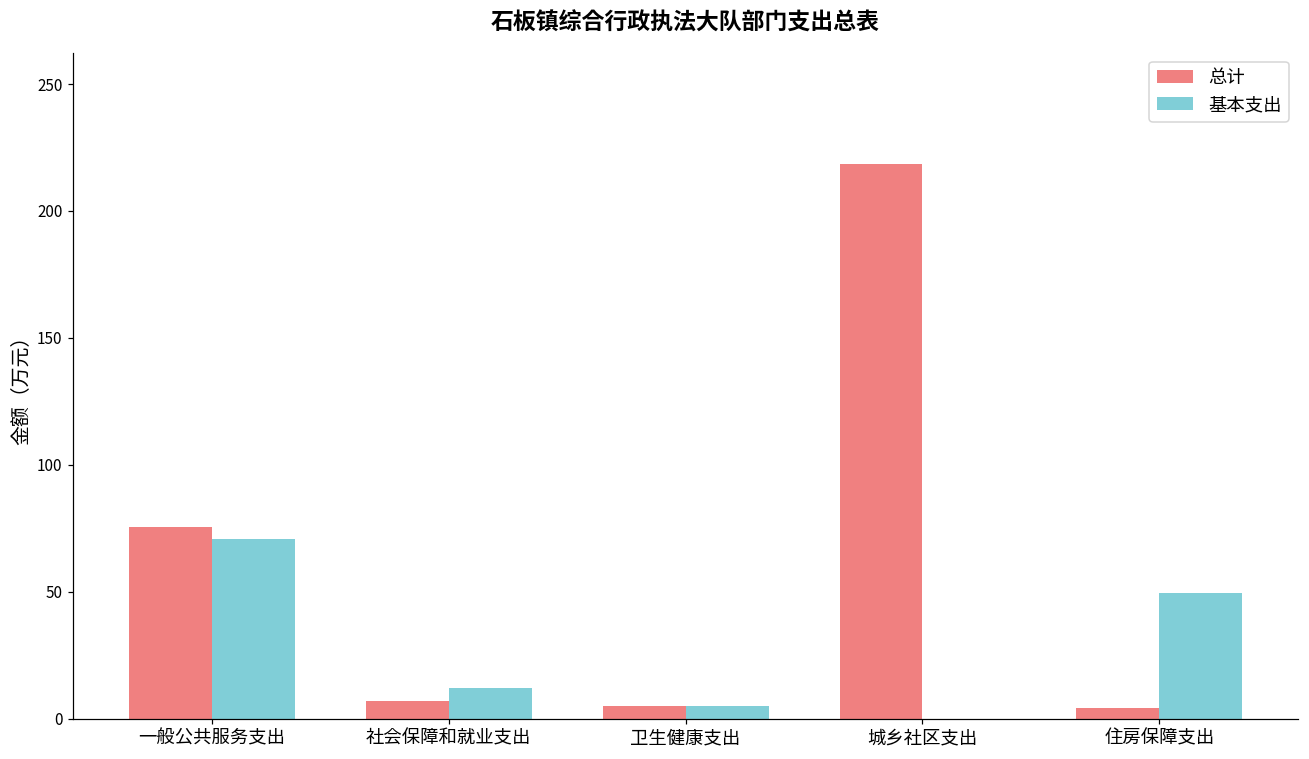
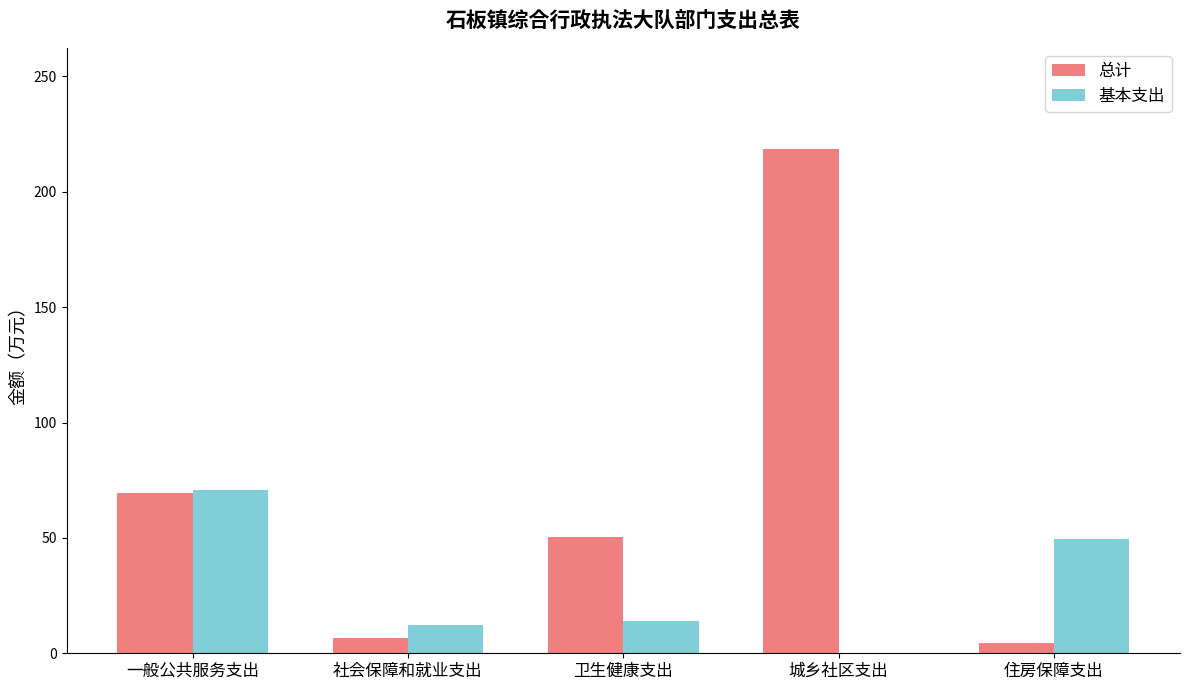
总计, 一般公共服务支出: 76 -> 70
总计, 卫生健康支出: 5 -> 50
基本支出, 卫生健康支出: 5 -> 14
